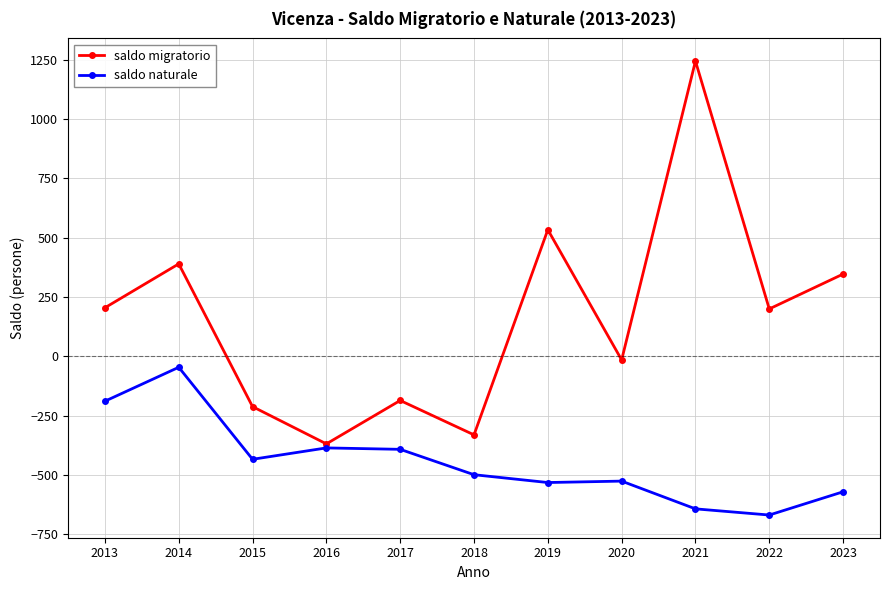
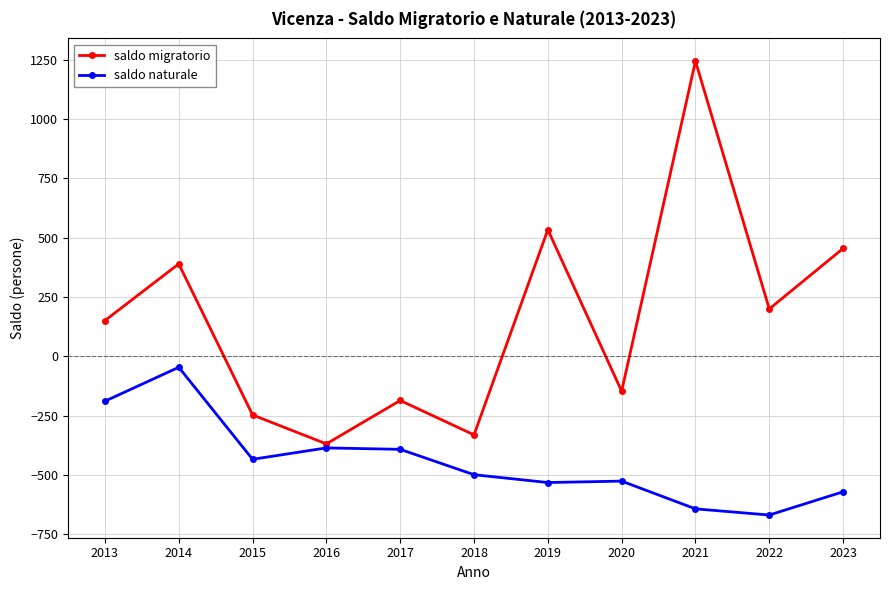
saldo migratorio, 2013: 210 -> 150
saldo migratorio, 2015: -210 -> -250
saldo migratorio, 2020: -20 -> -150
saldo migratorio, 2023: 350 -> 460
